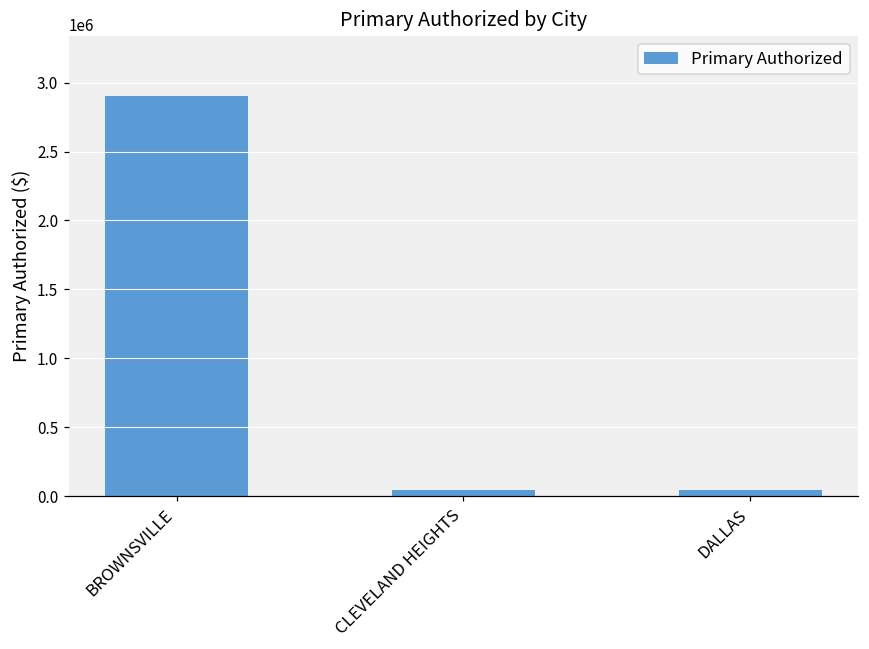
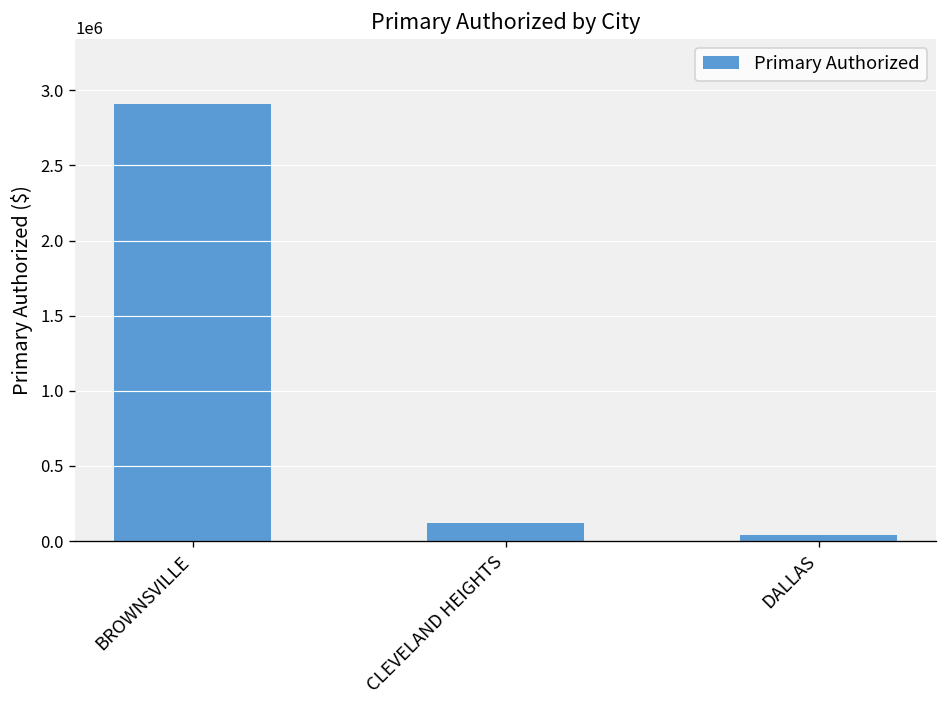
CLEVELAND HEIGHTS: 40000 -> 120000
